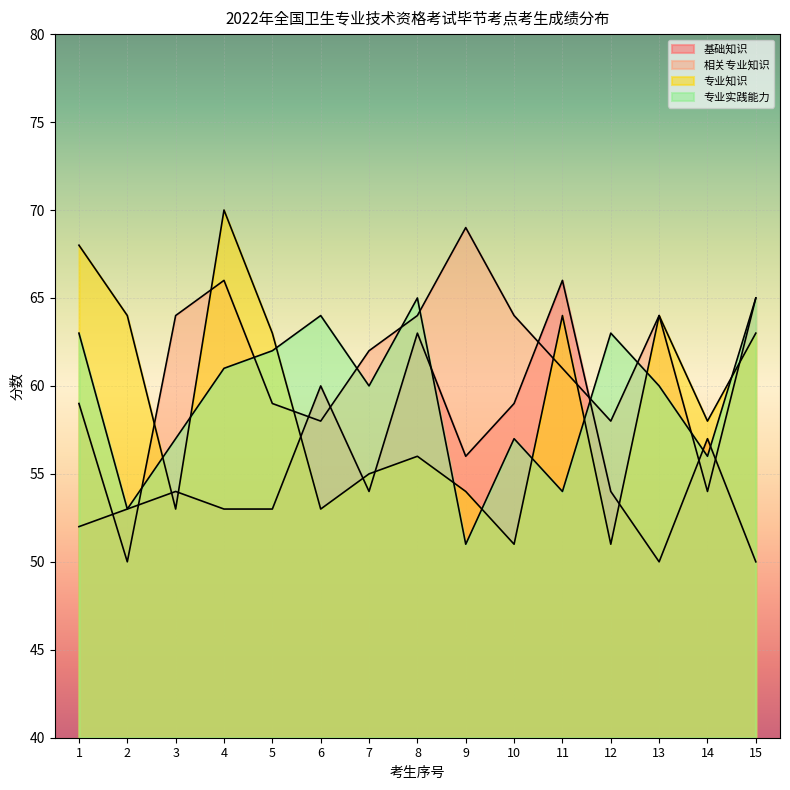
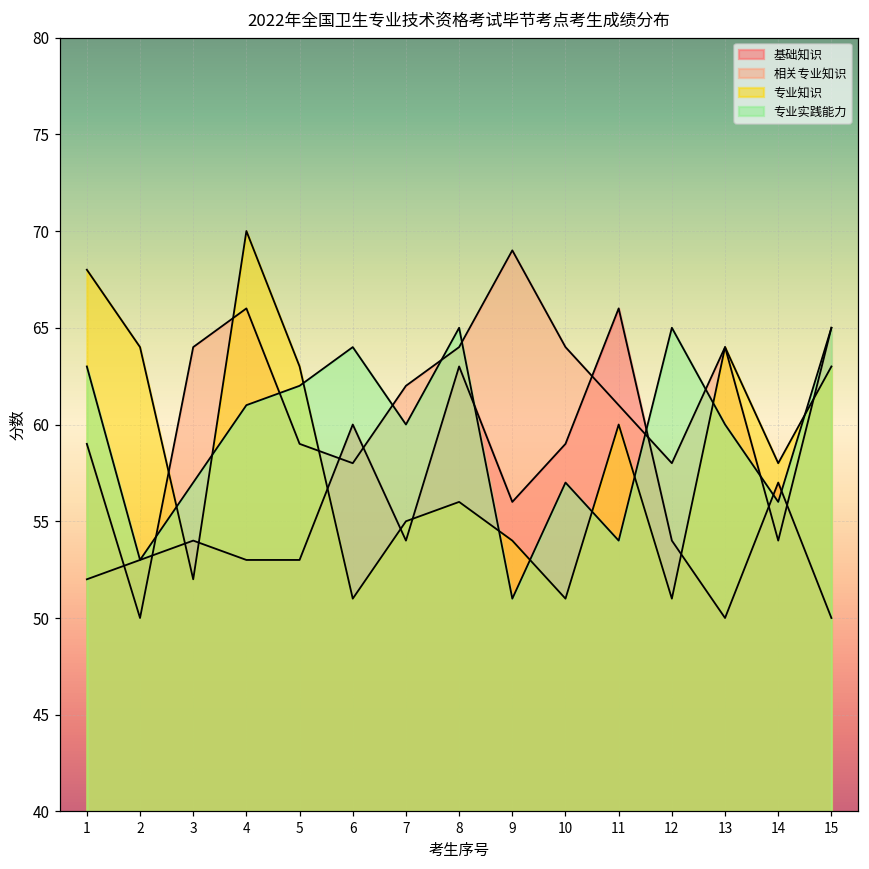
专业知识, 3: 53 -> 52
专业知识, 6: 53 -> 51
专业知识, 11: 64 -> 60
专业实践能力, 12: 63 -> 65
